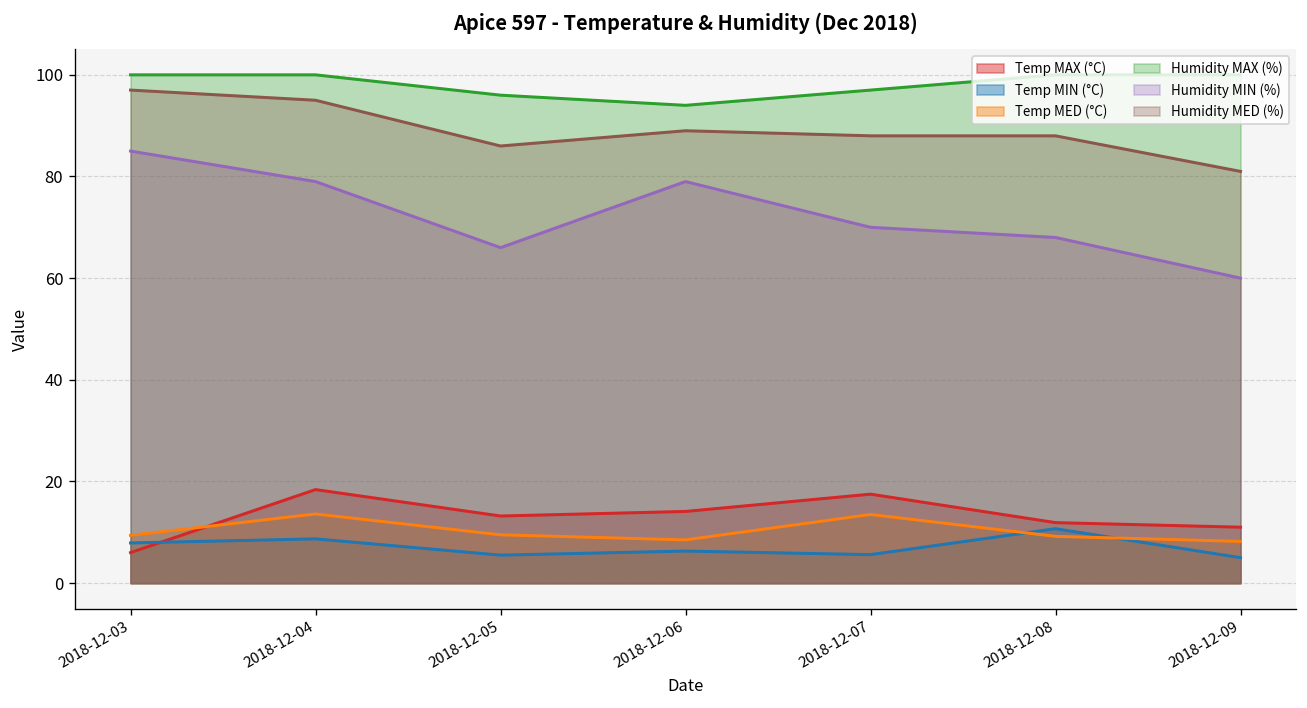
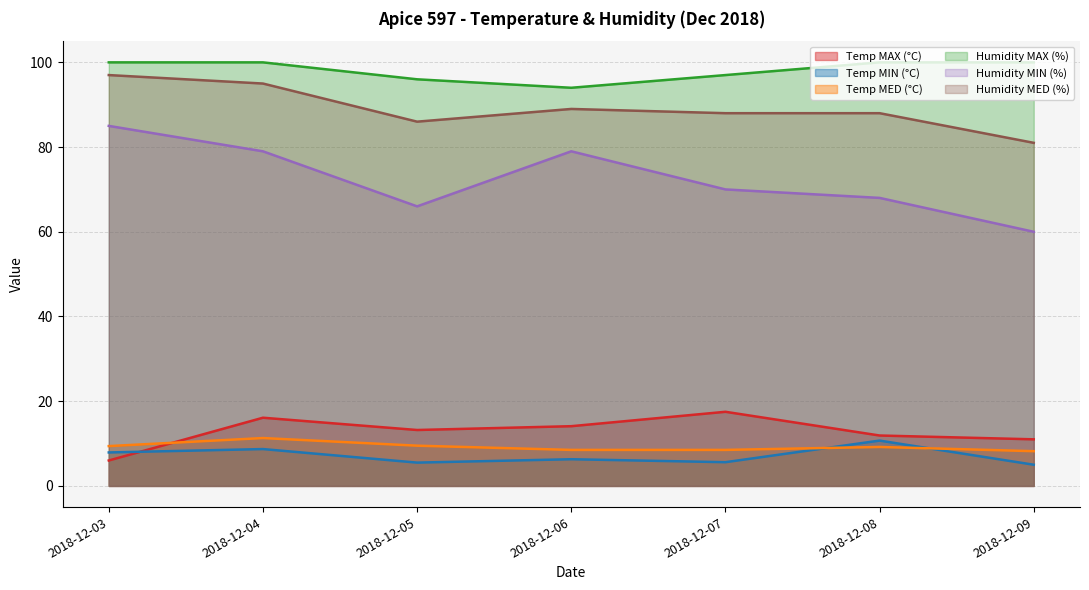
Temp MAX (°C), 2018-12-04: 18 -> 16
Temp MED (°C), 2018-12-04: 14 -> 11
Temp MED (°C), 2018-12-07: 14 -> 9
